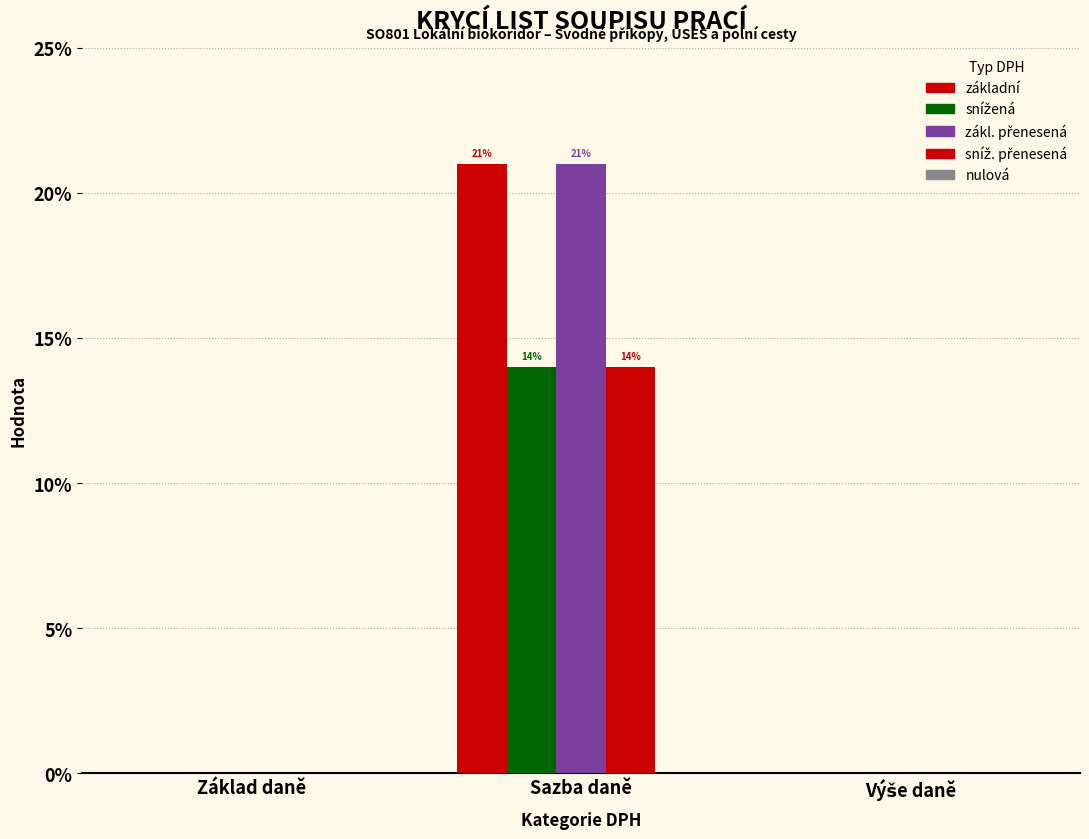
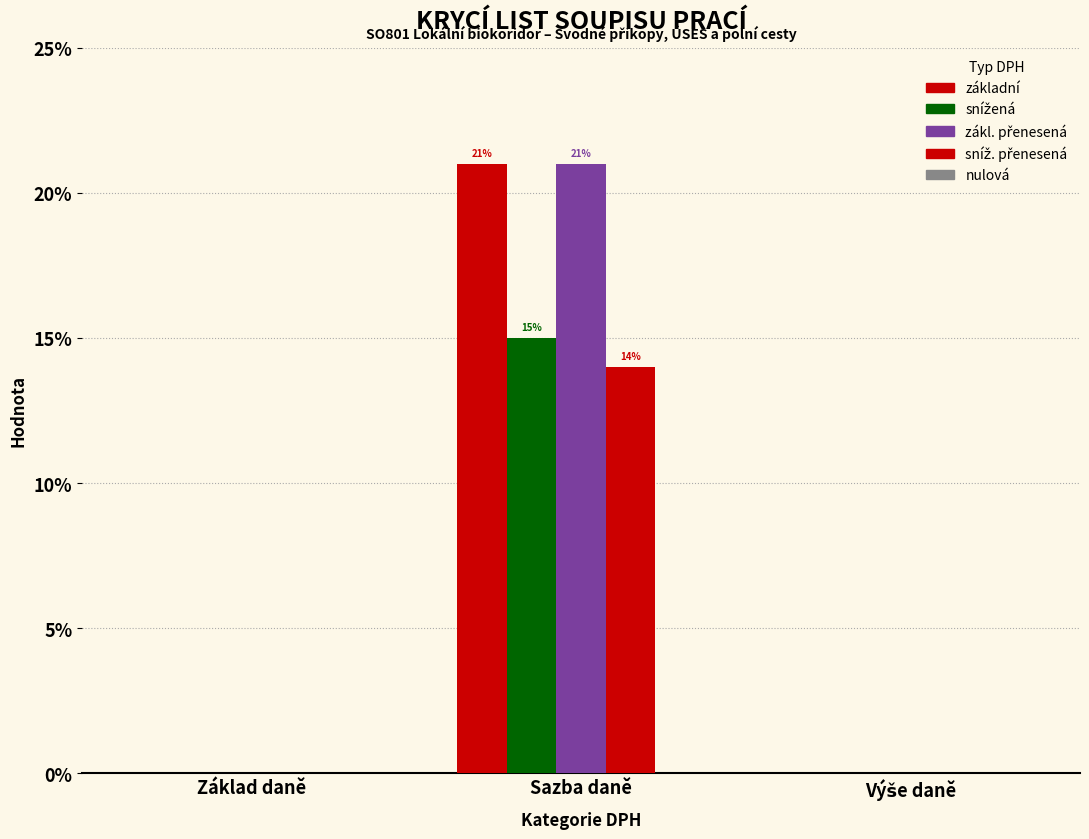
snížená, Sazba daně: 14% -> 15%
